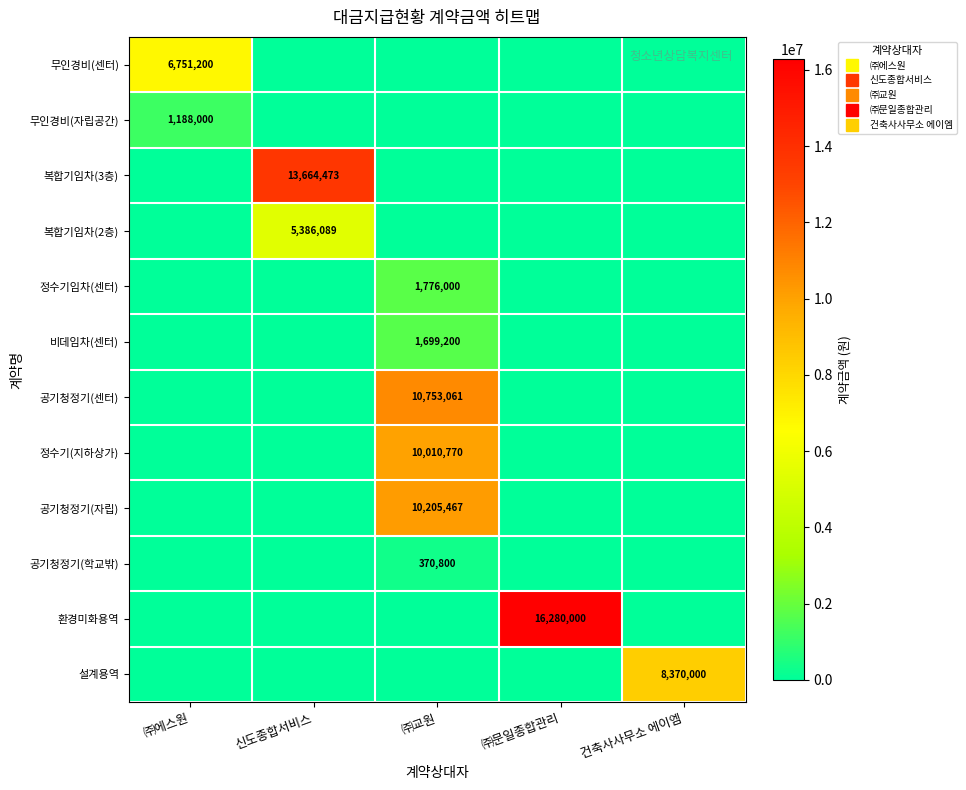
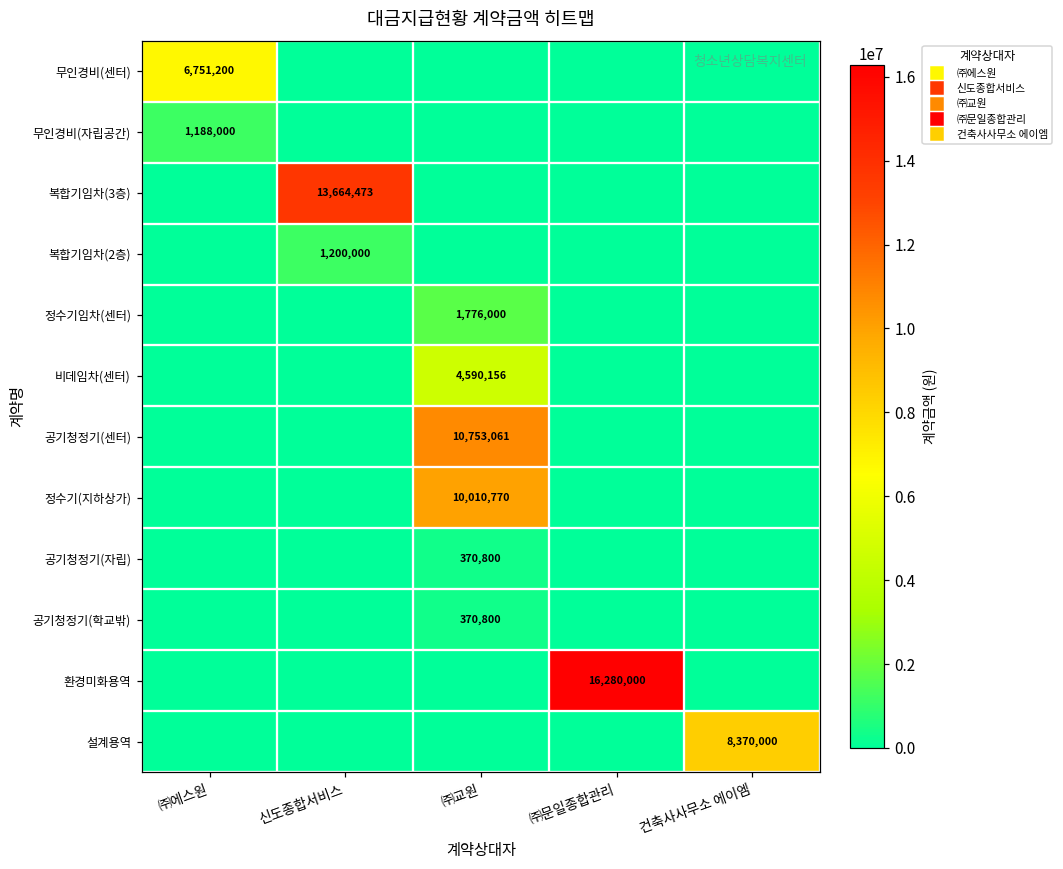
복합기임차(2층), 신도종합서비스: 5,386,089 -> 1,200,000
비데임차(센터), ㈜교원: 1,699,200 -> 4,590,156
공기청정기(자립), ㈜교원: 10,205,467 -> 370,800
